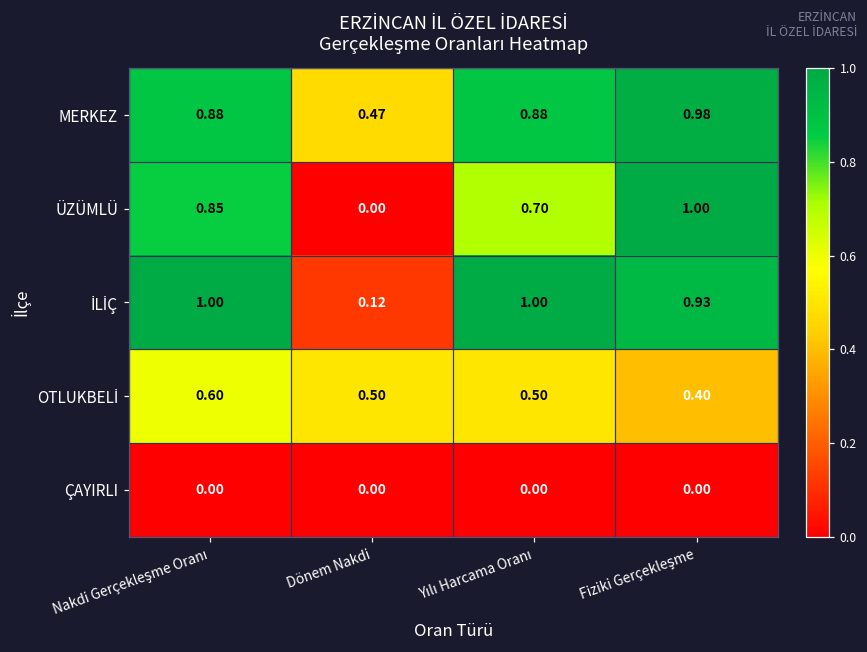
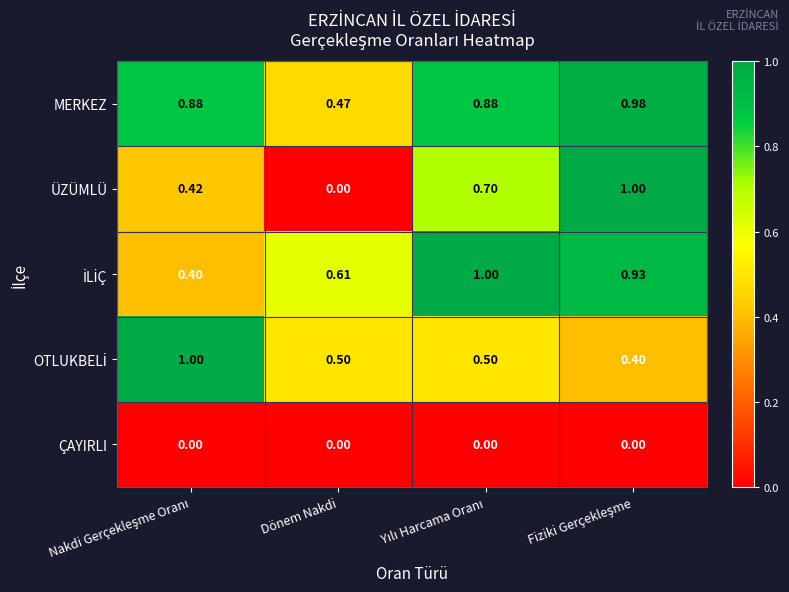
ÜZÜMLÜ, Nakdi Gerçekleşme Oranı: 0.85 -> 0.42
İLİÇ, Nakdi Gerçekleşme Oranı: 1.00 -> 0.40
İLİÇ, Dönem Nakdi: 0.12 -> 0.61
OTLUKBELİ, Nakdi Gerçekleşme Oranı: 0.60 -> 1.00
